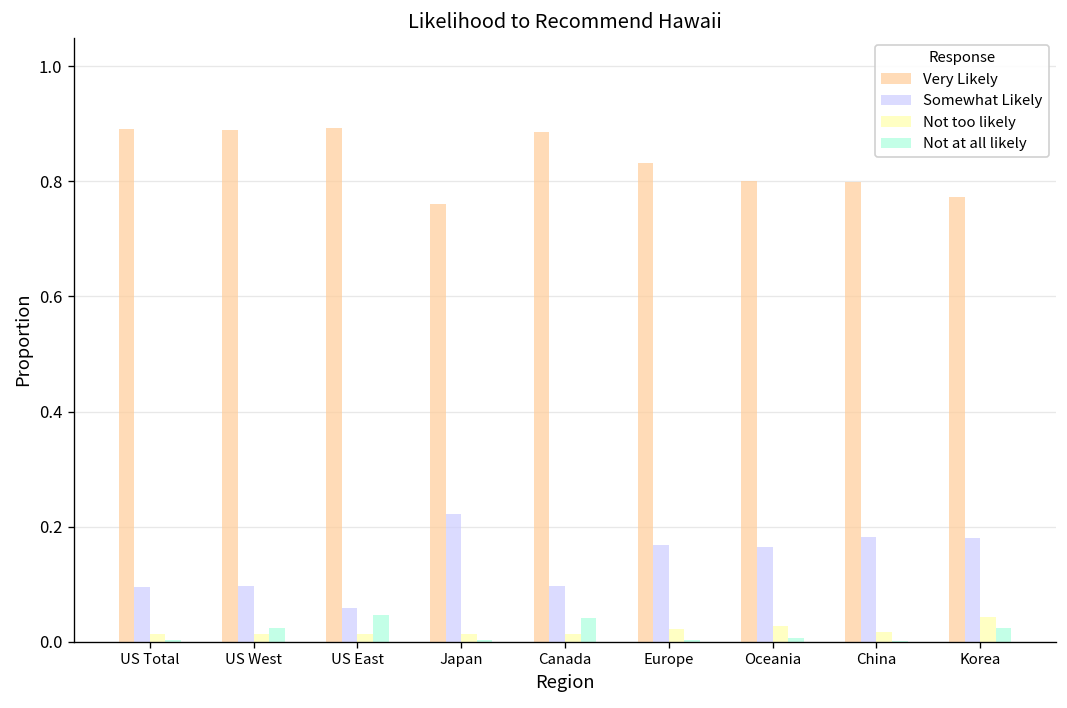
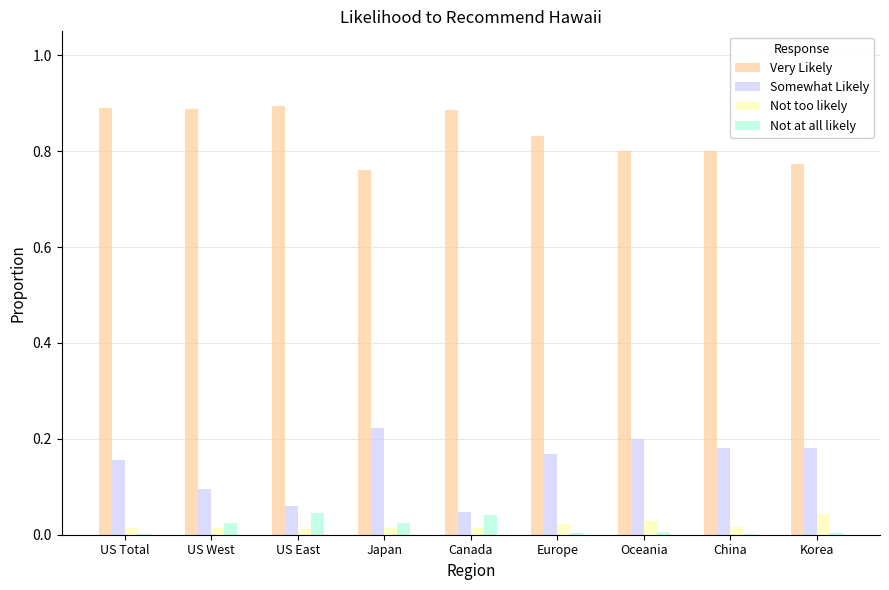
Somewhat Likely, US Total: 0.09 -> 0.16
Not at all likely, Japan: 0.00 -> 0.02
Somewhat Likely, Canada: 0.10 -> 0.05
Somewhat Likely, Oceania: 0.17 -> 0.20
Not at all likely, Korea: 0.02 -> 0.00
